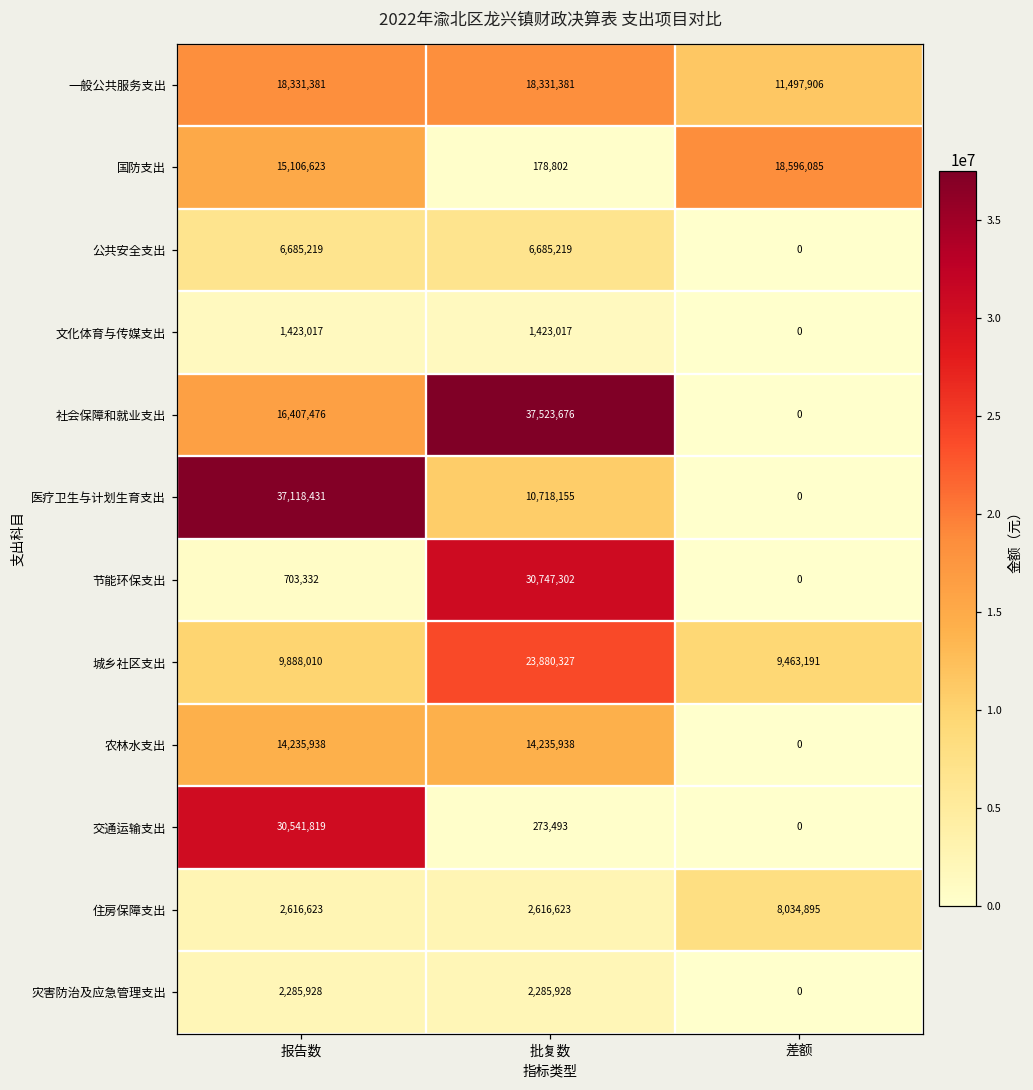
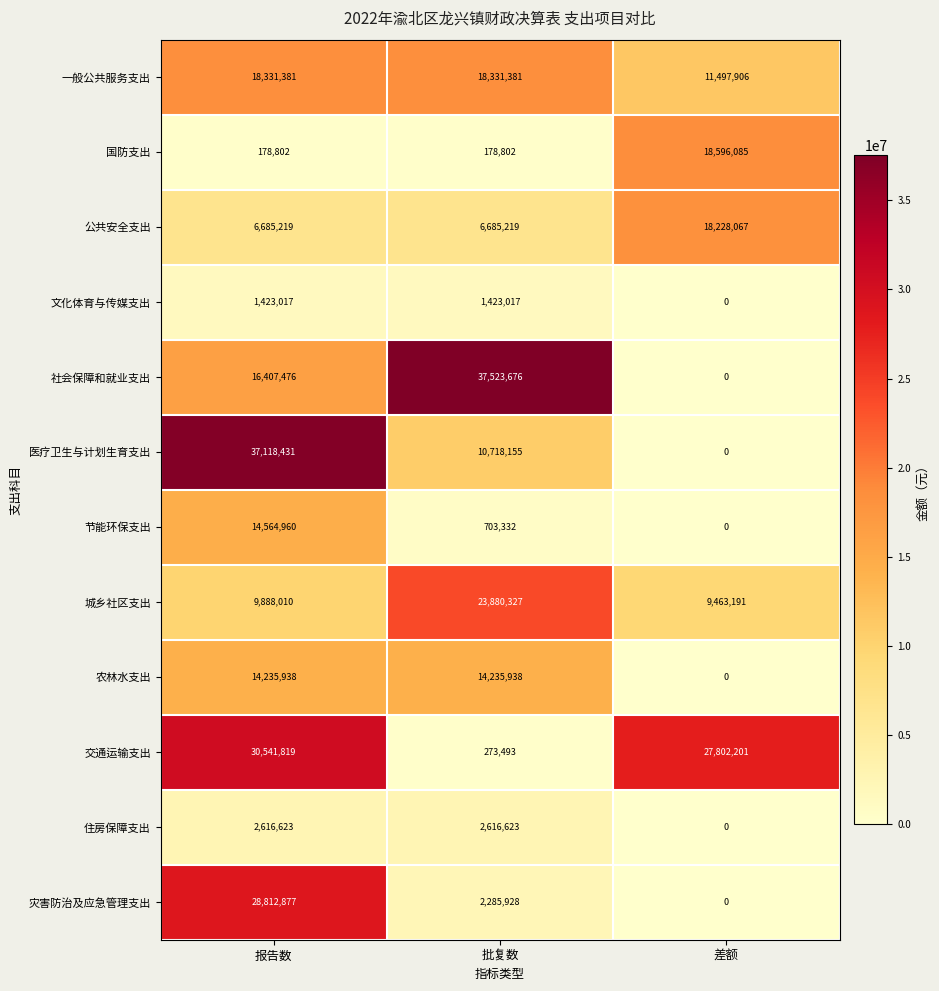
国防支出, 报告数: 15,106,623 -> 178,802
公共安全支出, 差额: 0 -> 18,228,067
节能环保支出, 报告数: 703,332 -> 14,564,960
节能环保支出, 批复数: 30,747,302 -> 703,332
交通运输支出, 差额: 0 -> 27,802,201
住房保障支出, 差额: 8,034,895 -> 0
灾害防治及应急管理支出, 报告数: 2,285,928 -> 28,812,877
